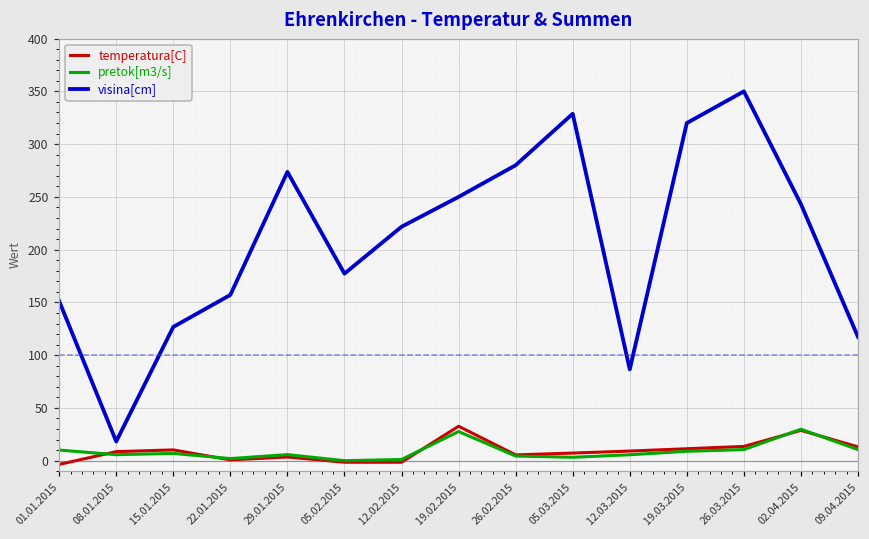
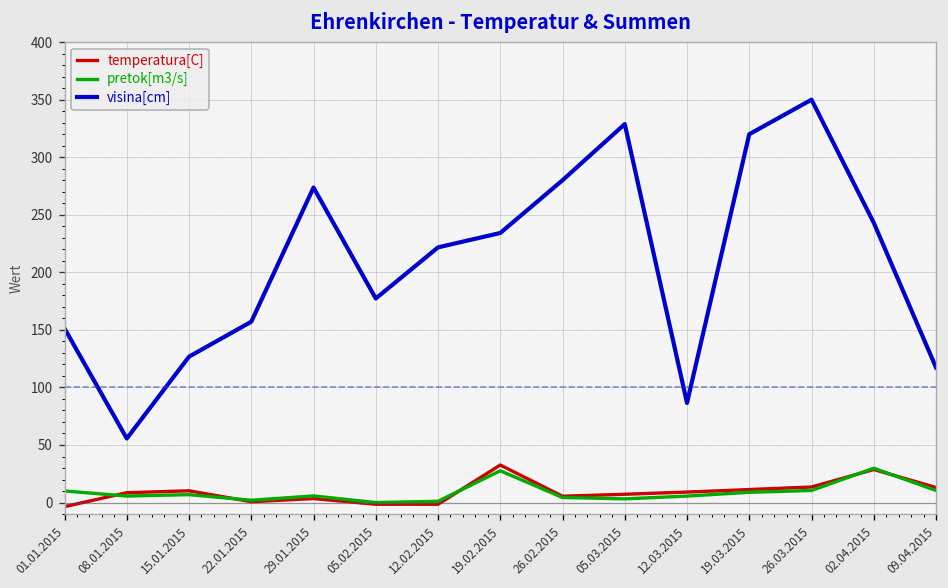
visina[cm], 08.01.2015: 20 -> 60
visina[cm], 19.02.2015: 250 -> 230
